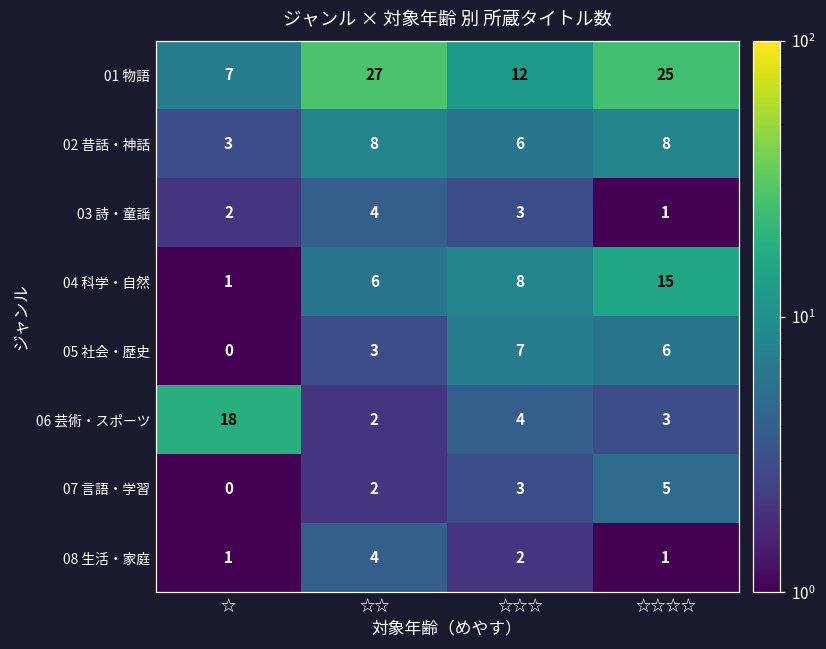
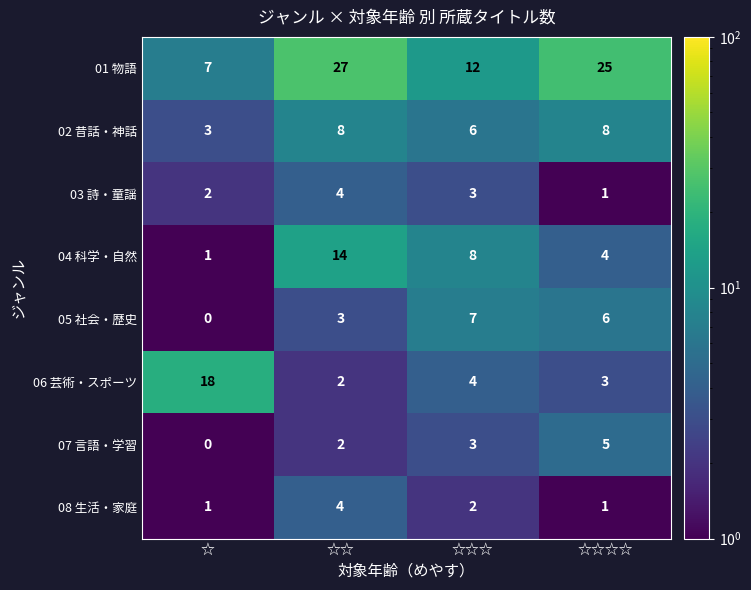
04 科学・自然, ☆☆: 6 -> 14
04 科学・自然, ☆☆☆☆: 15 -> 4
